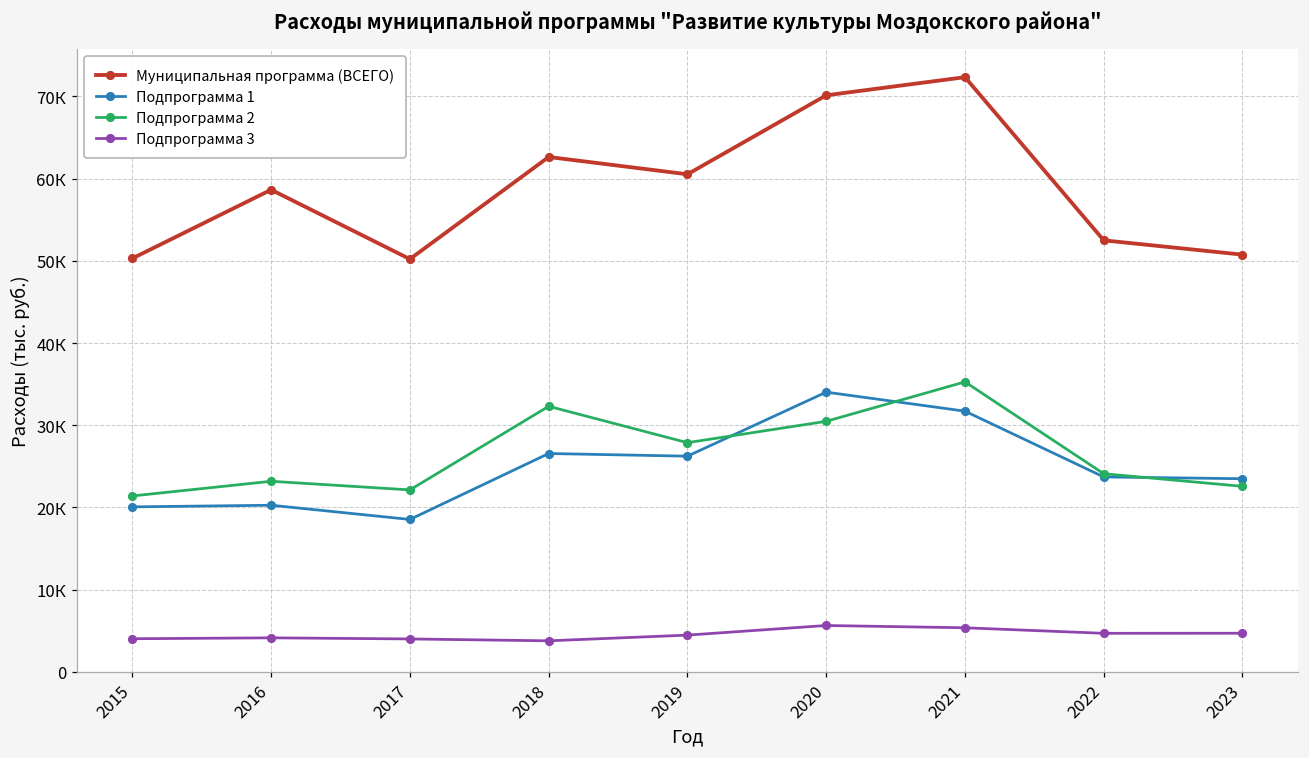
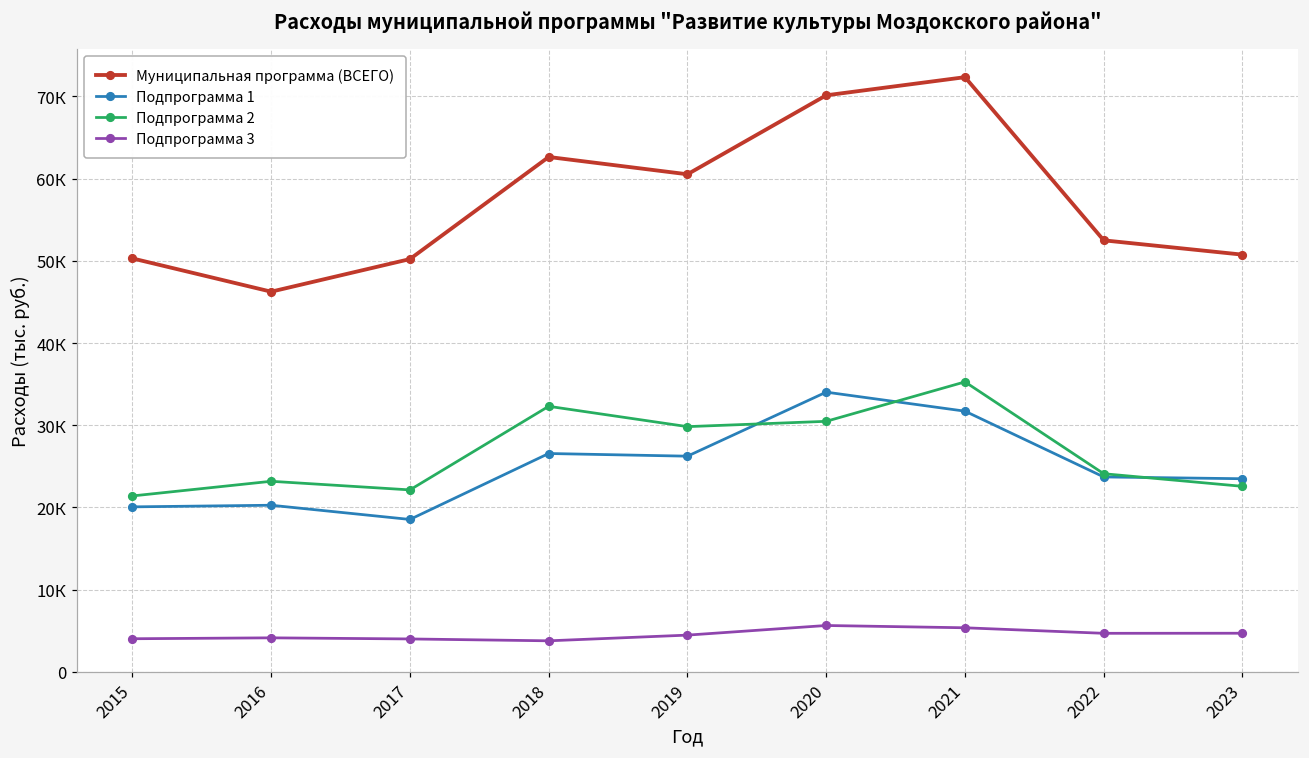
Муниципальная программа (ВСЕГО), 2016: 59К -> 46К
Подпрограмма 2, 2019: 28К -> 30К
